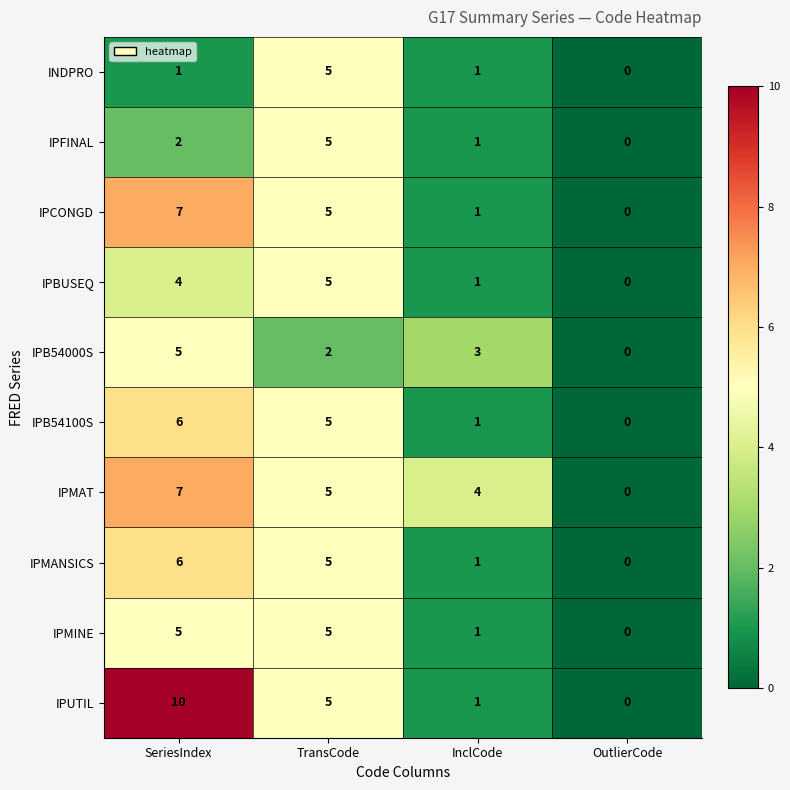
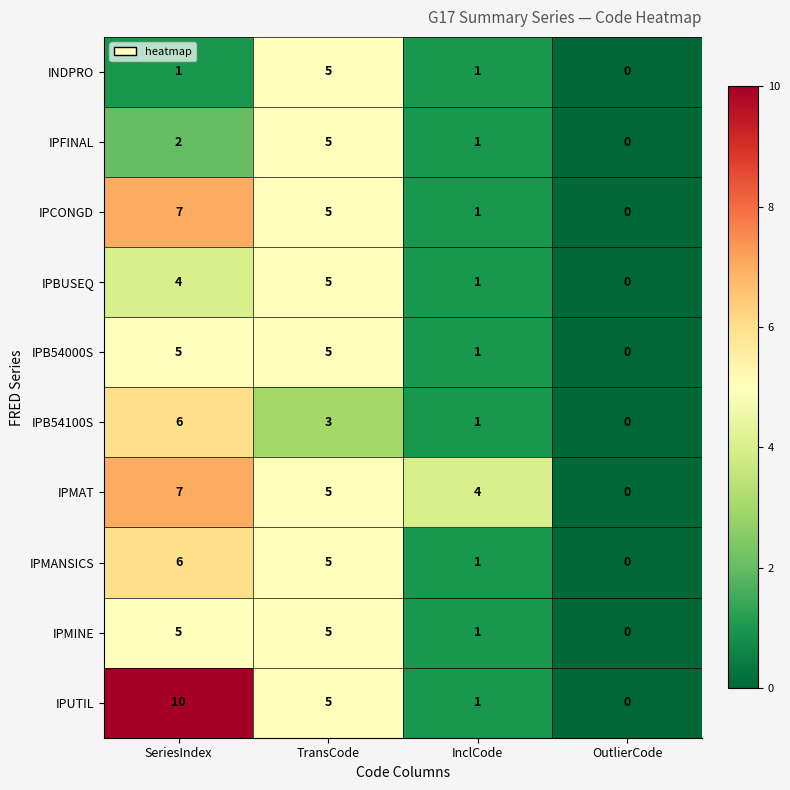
IPB54000S, TransCode: 2 -> 5
IPB54000S, InclCode: 3 -> 1
IPB54100S, TransCode: 5 -> 3
